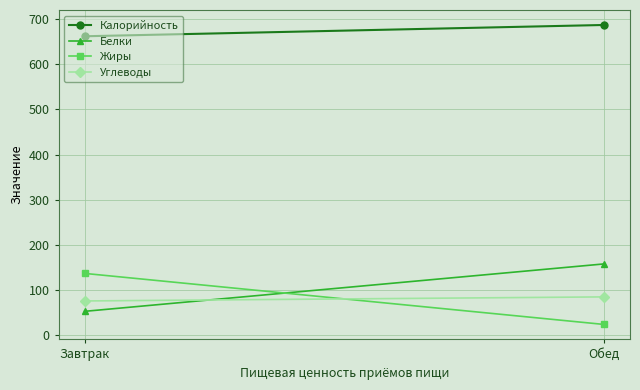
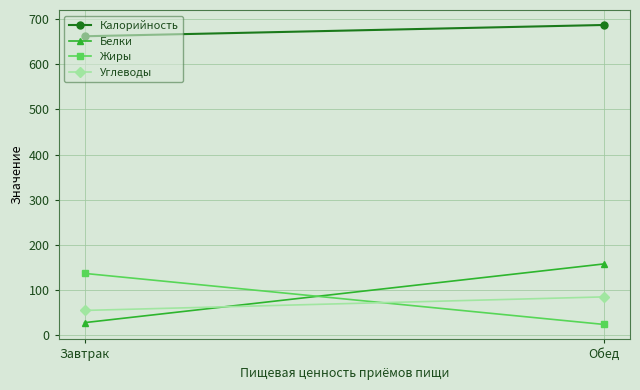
Белки, Завтрак: 50 -> 30
Углеводы, Завтрак: 80 -> 60
